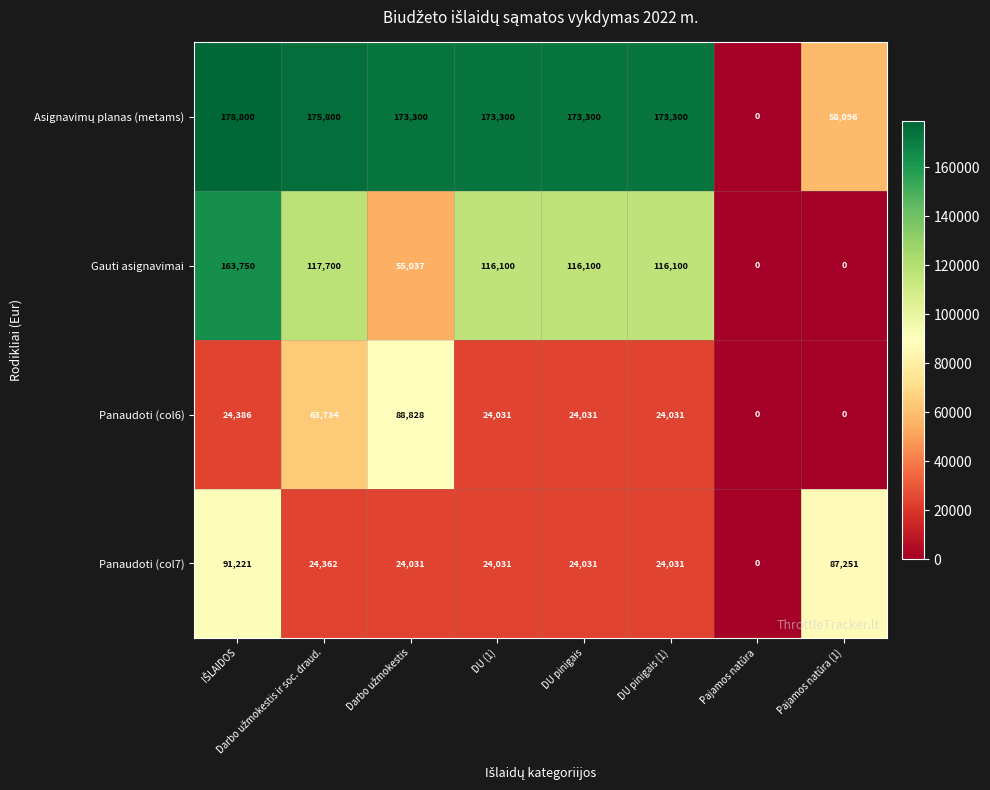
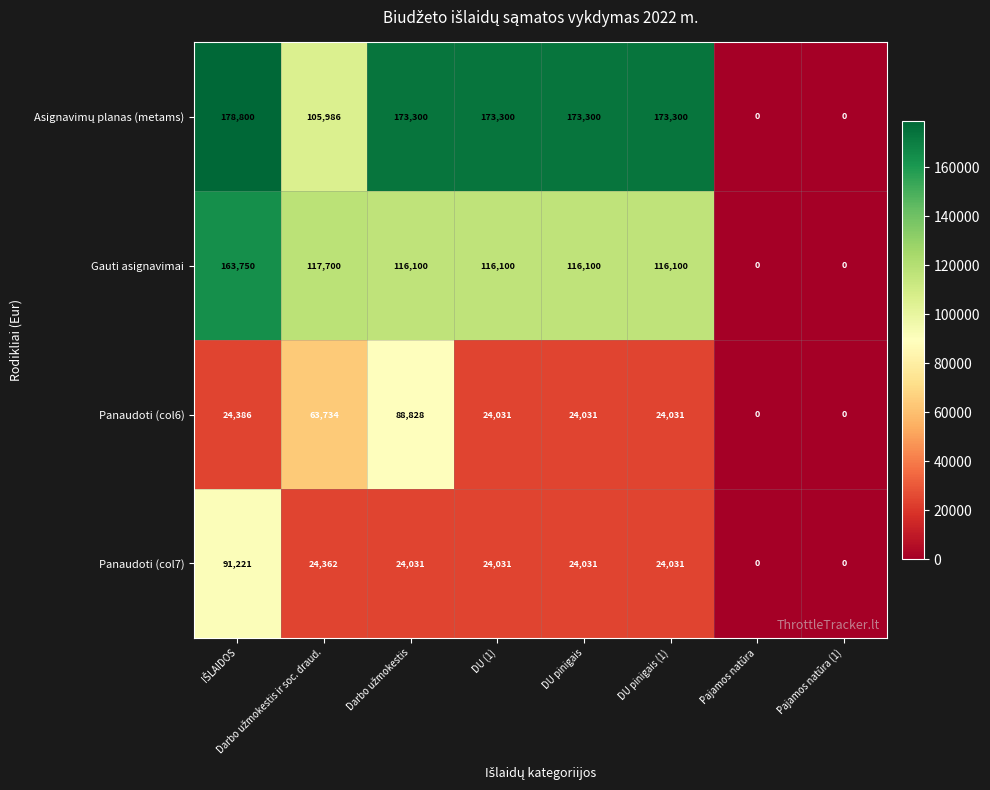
Asignavimų planas (metams), Darbo užmokestis ir soc. draud.: 175,800 -> 105,986
Asignavimų planas (metams), Pajamos natūra (1): 58,096 -> 0
Gauti asignavimai, Darbo užmokestis: 55,037 -> 116,100
Panaudoti (col7), Pajamos natūra (1): 87,251 -> 0
